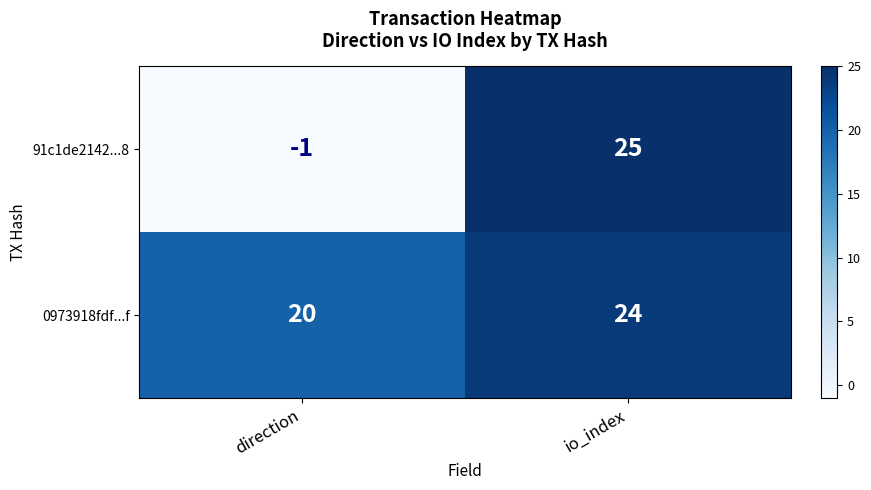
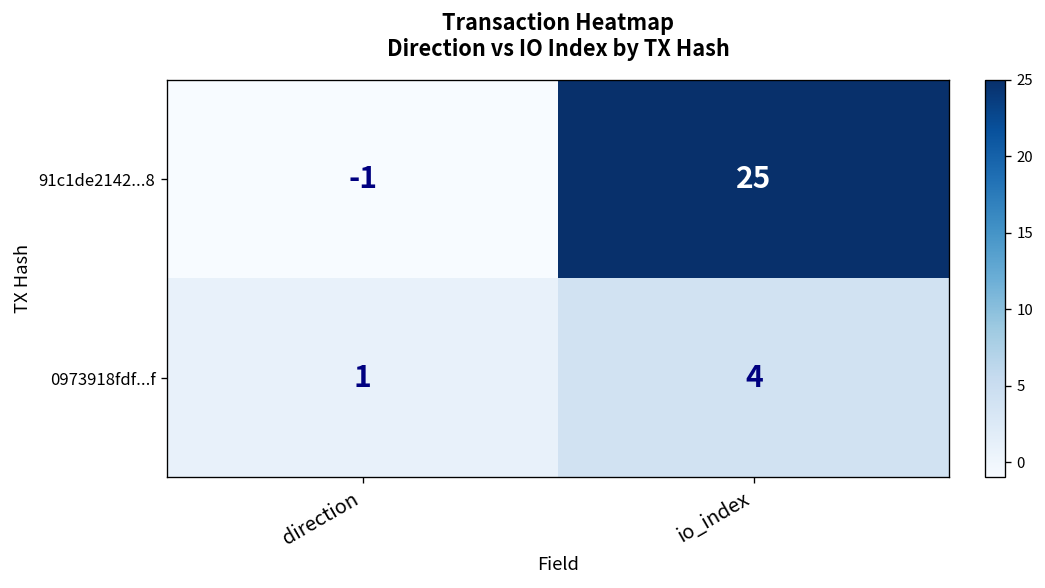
0973918fdf...f, direction: 20 -> 1
0973918fdf...f, io_index: 24 -> 4
